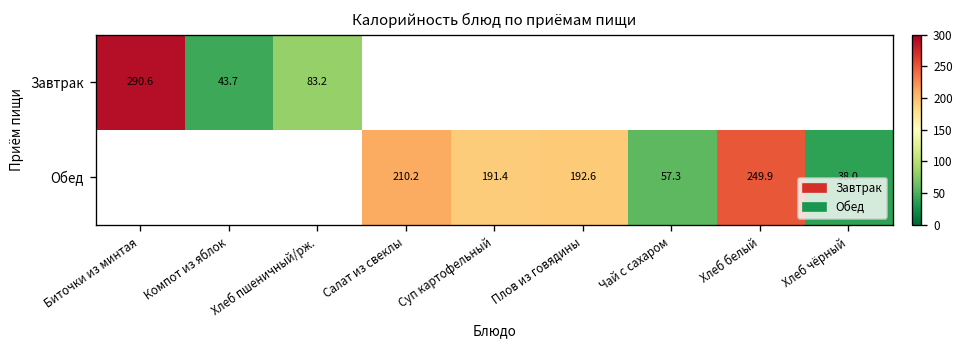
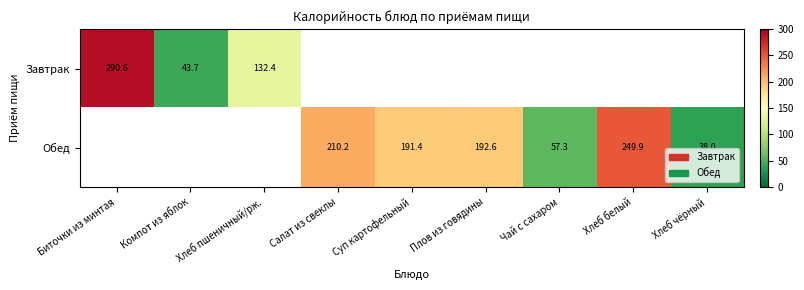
Завтрак, Хлеб пшеничный/рж.: 83.2 -> 132.4
